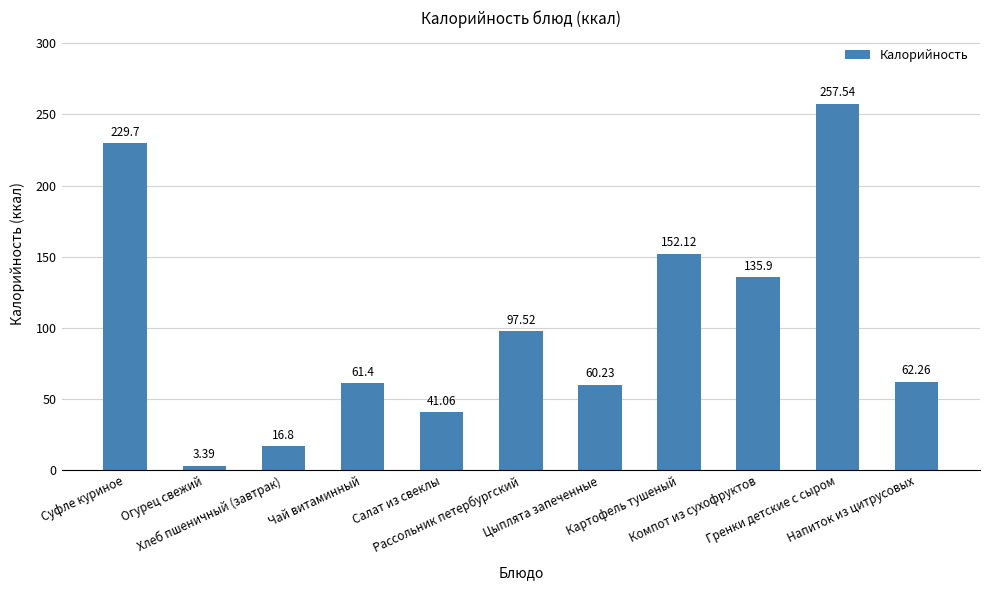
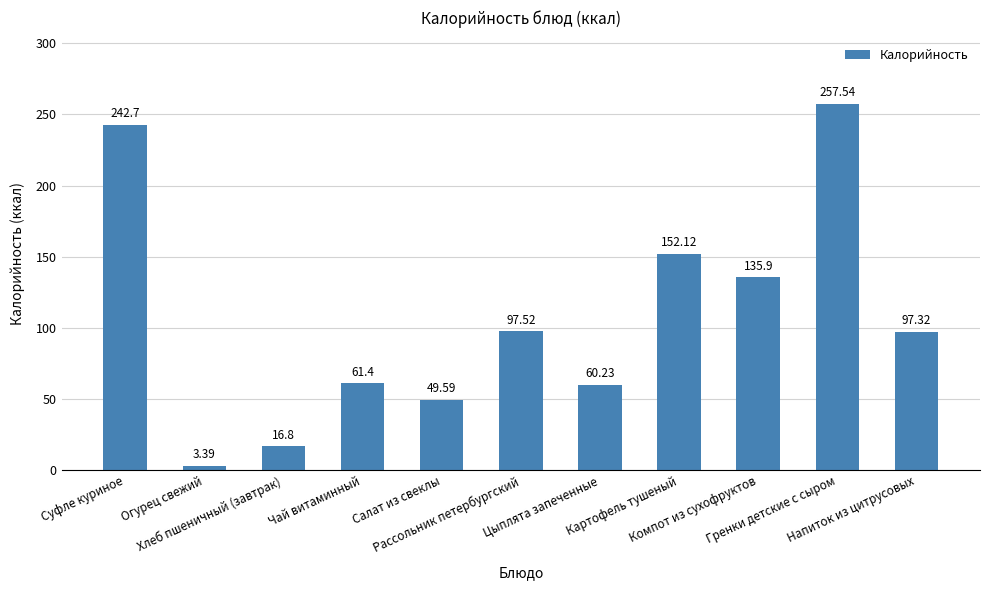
Суфле куриное: 229.7 -> 242.7
Салат из свеклы: 41.06 -> 49.59
Напиток из цитрусовых: 62.26 -> 97.32
